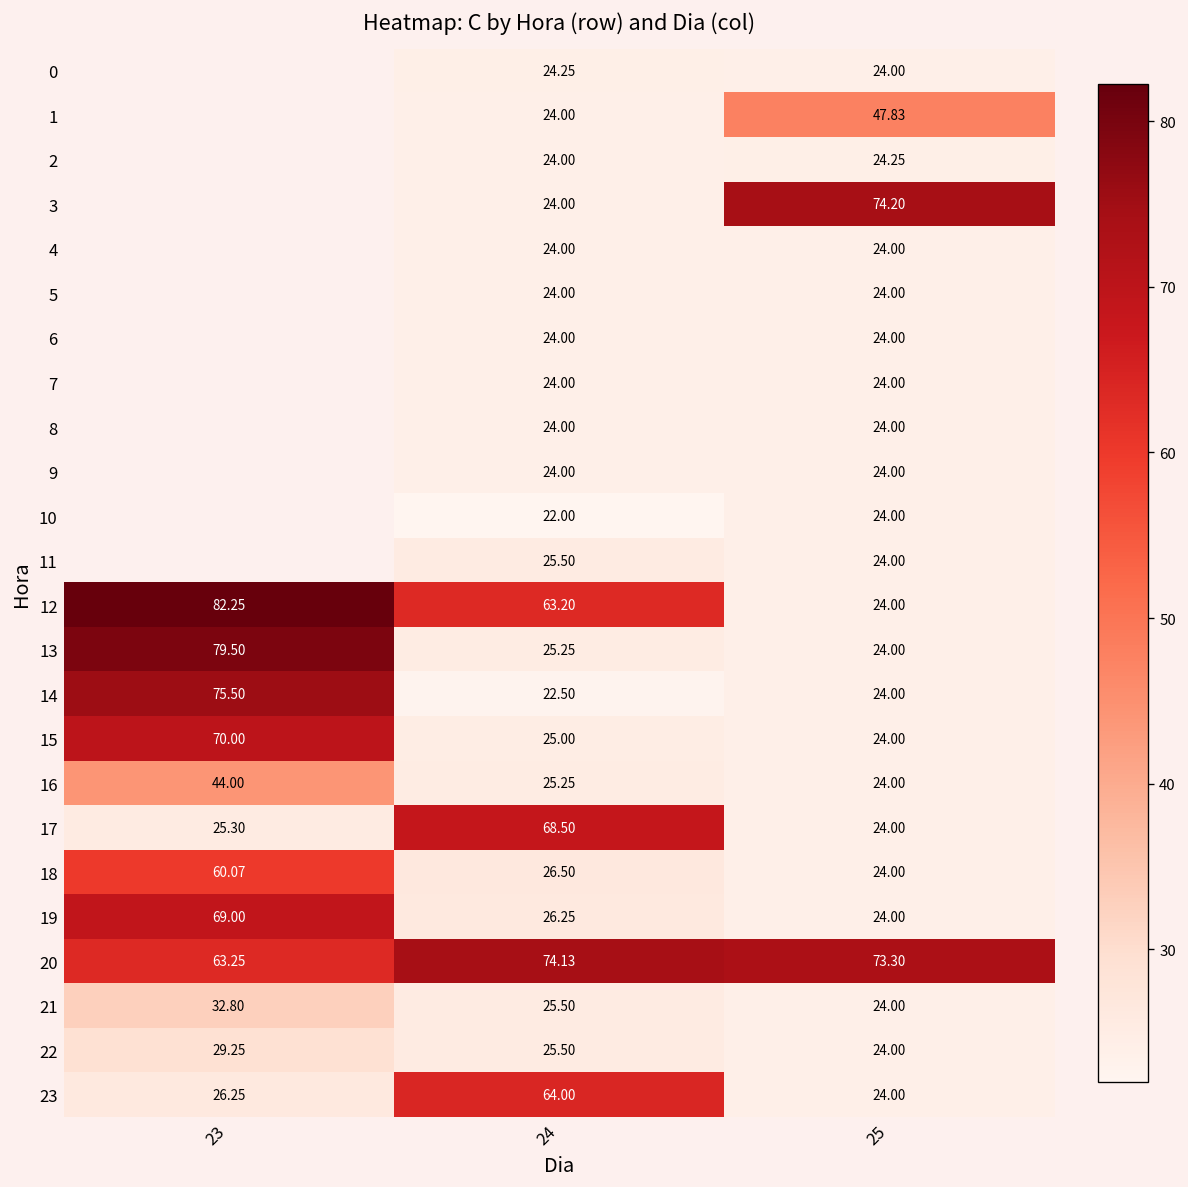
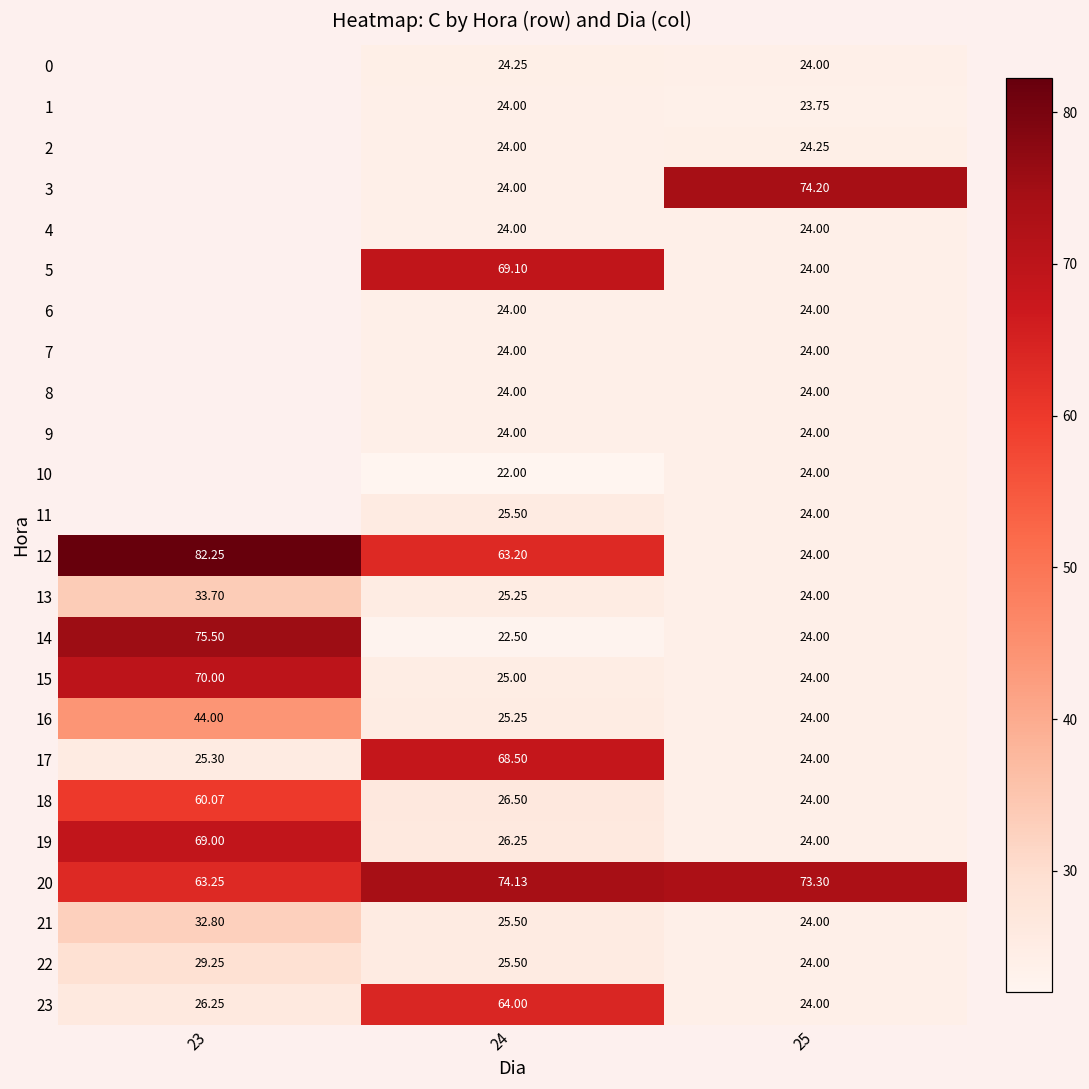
1, 25: 47.83 -> 23.75
5, 24: 24.00 -> 69.10
13, 23: 79.50 -> 33.70
